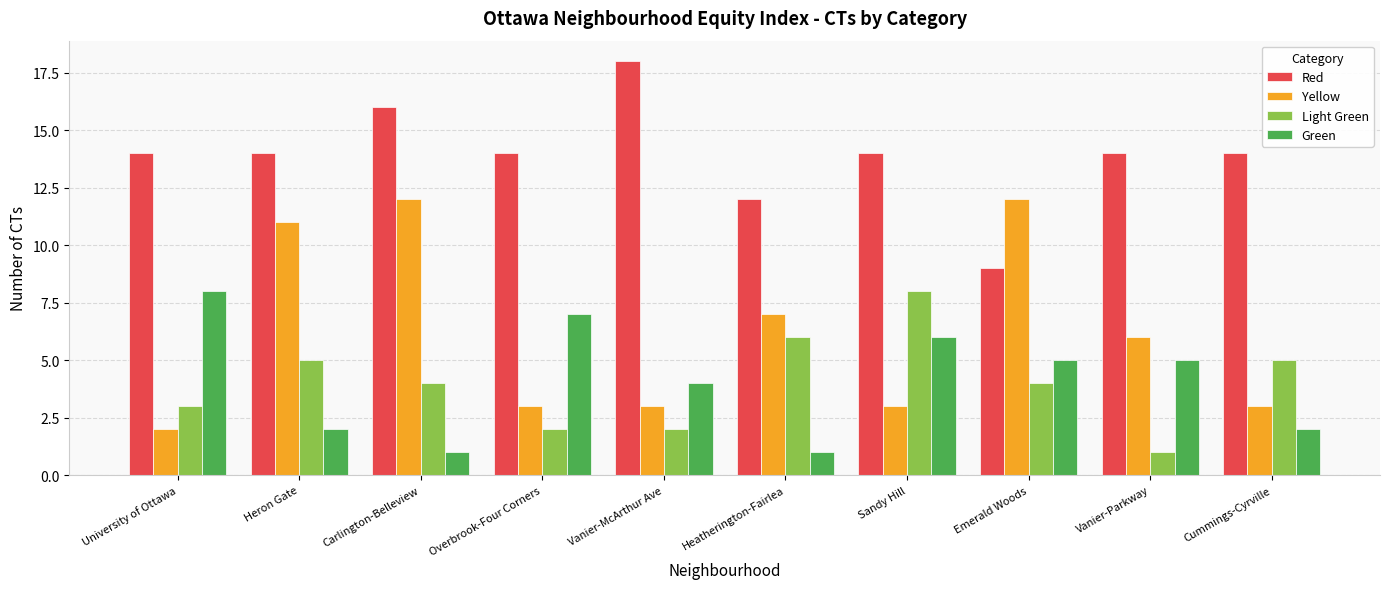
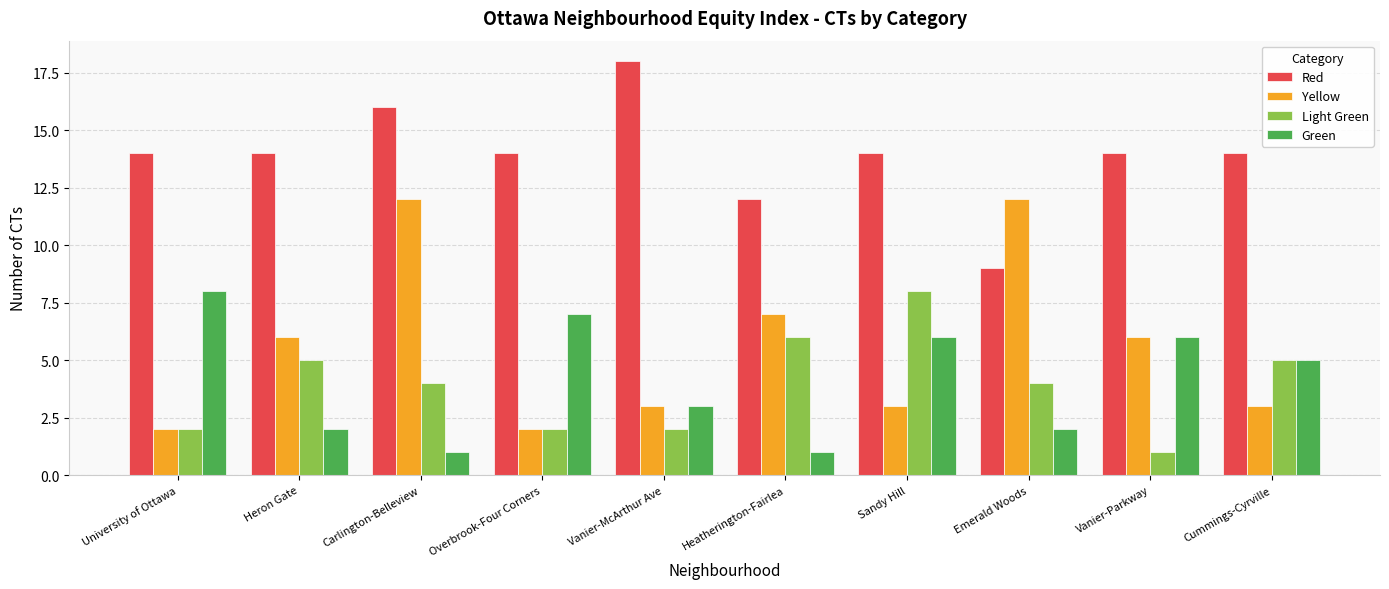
Light Green, University of Ottawa: 3 -> 2
Yellow, Heron Gate: 11 -> 6
Yellow, Overbrook-Four Corners: 3 -> 2
Green, Vanier-McArthur Ave: 4 -> 3
Green, Emerald Woods: 5 -> 2
Green, Vanier-Parkway: 5 -> 6
Green, Cummings-Cyrville: 2 -> 5
